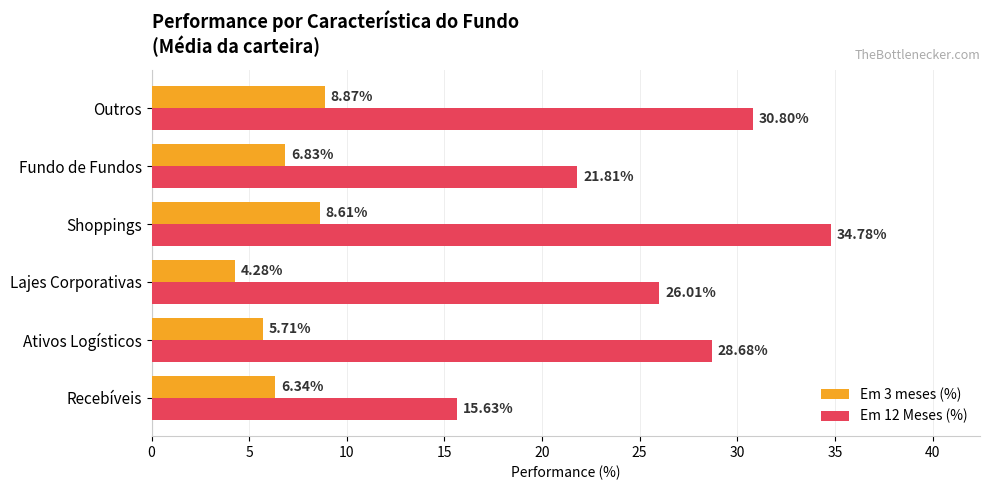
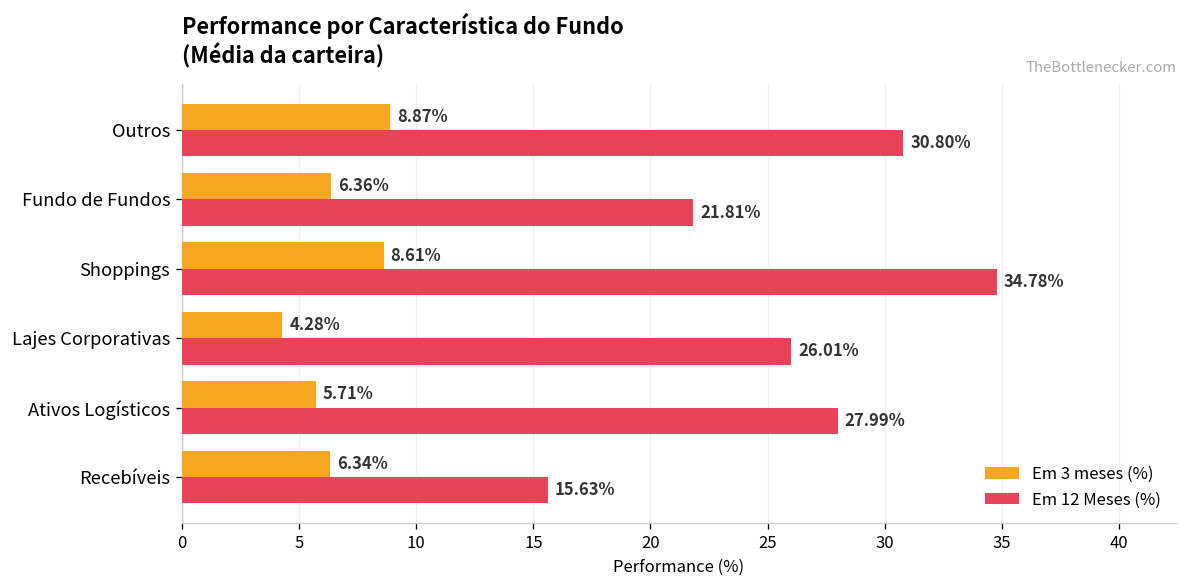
Em 3 meses (%), Fundo de Fundos: 6.83% -> 6.36%
Em 12 Meses (%), Ativos Logísticos: 28.68% -> 27.99%
